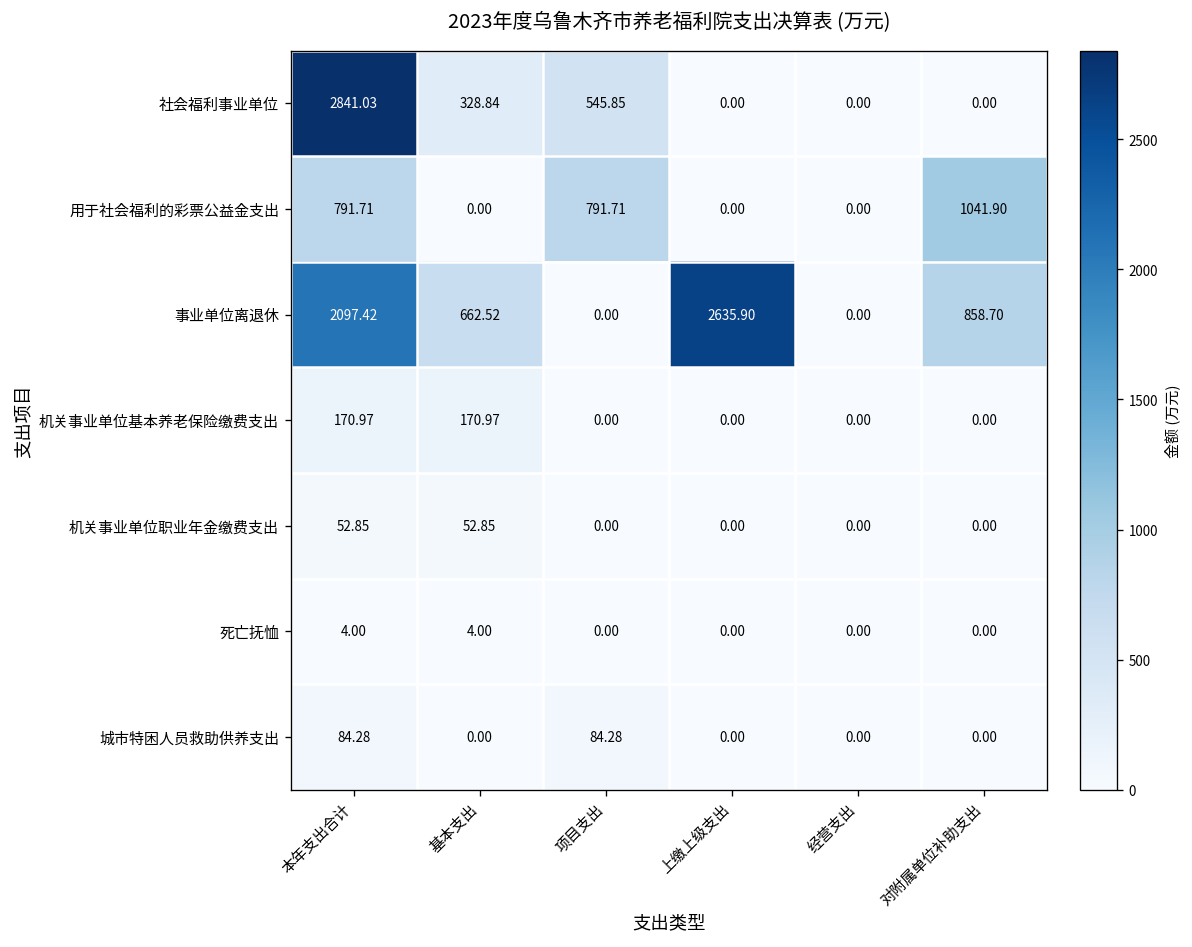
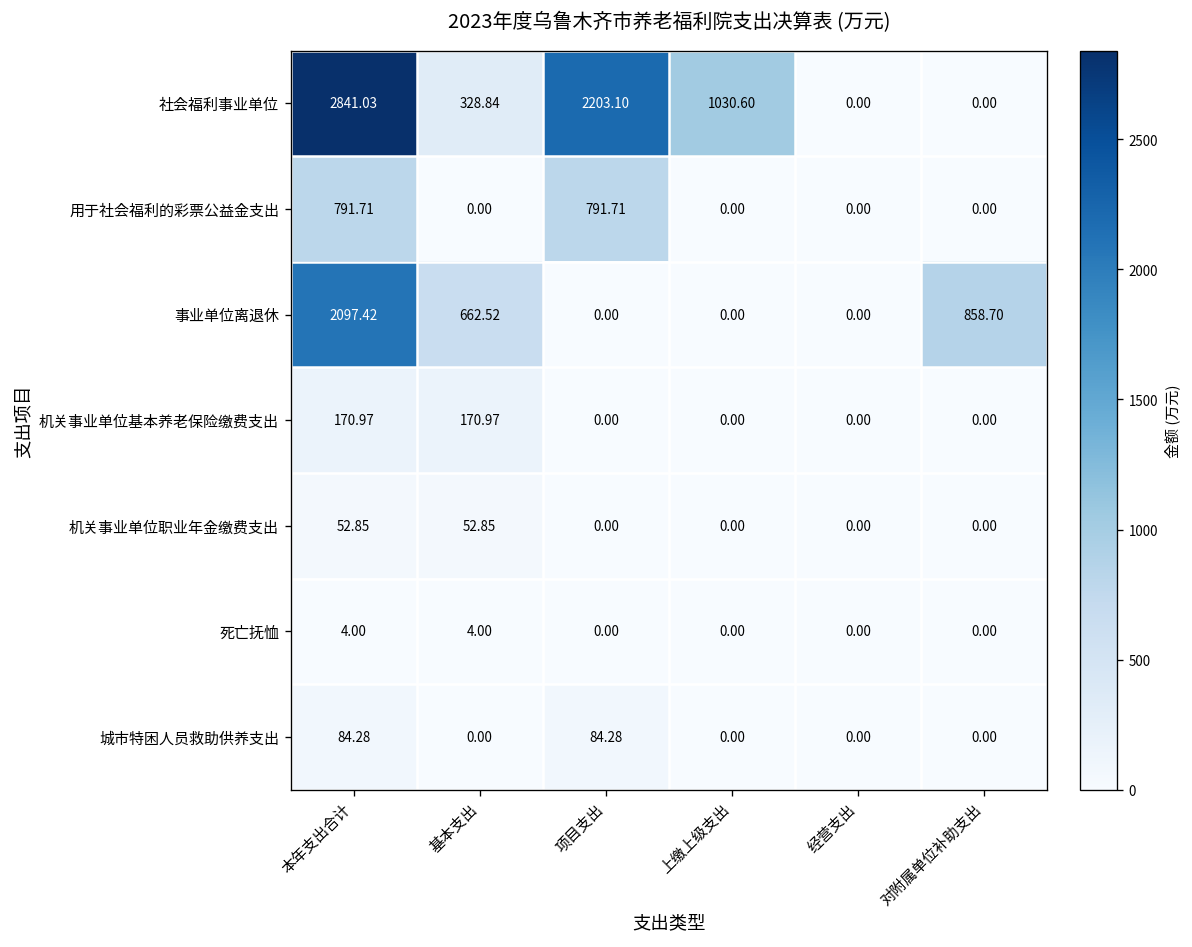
社会福利事业单位, 项目支出: 545.85 -> 2203.10
社会福利事业单位, 上缴上级支出: 0.00 -> 1030.60
用于社会福利的彩票公益金支出, 对附属单位补助支出: 1041.90 -> 0.00
事业单位离退休, 上缴上级支出: 2635.90 -> 0.00
